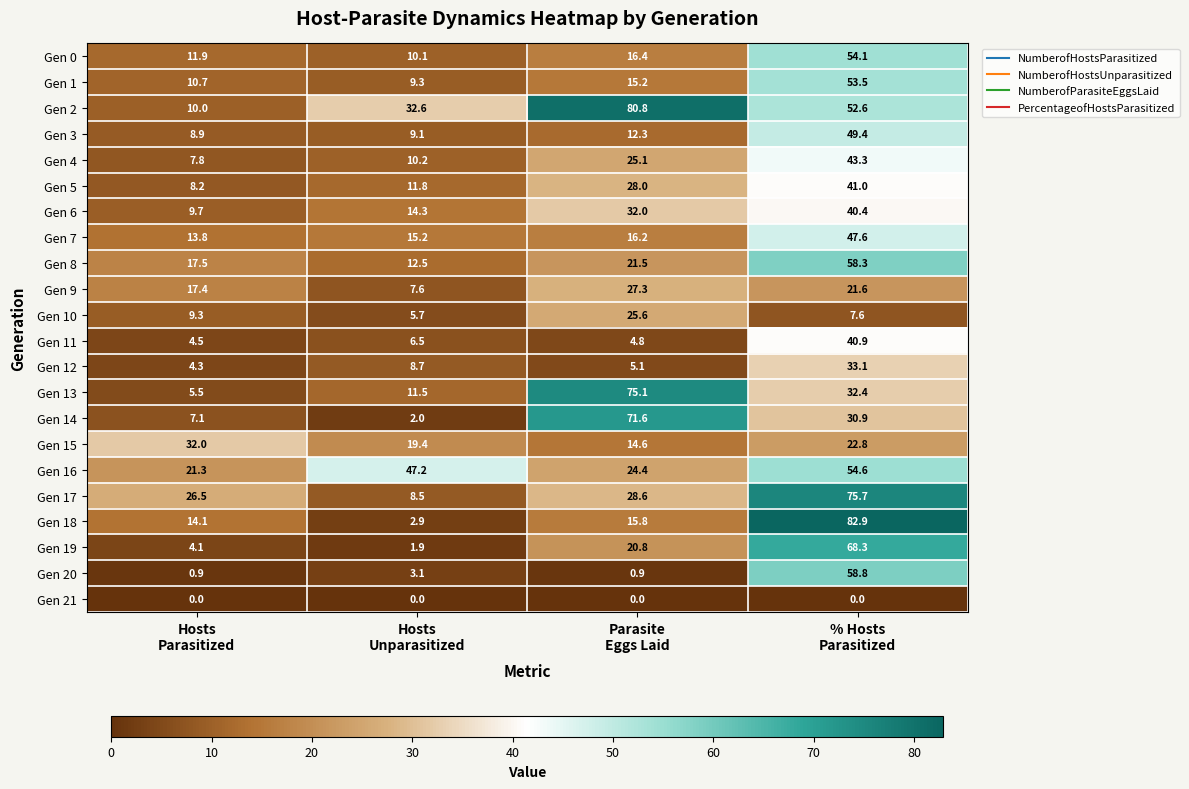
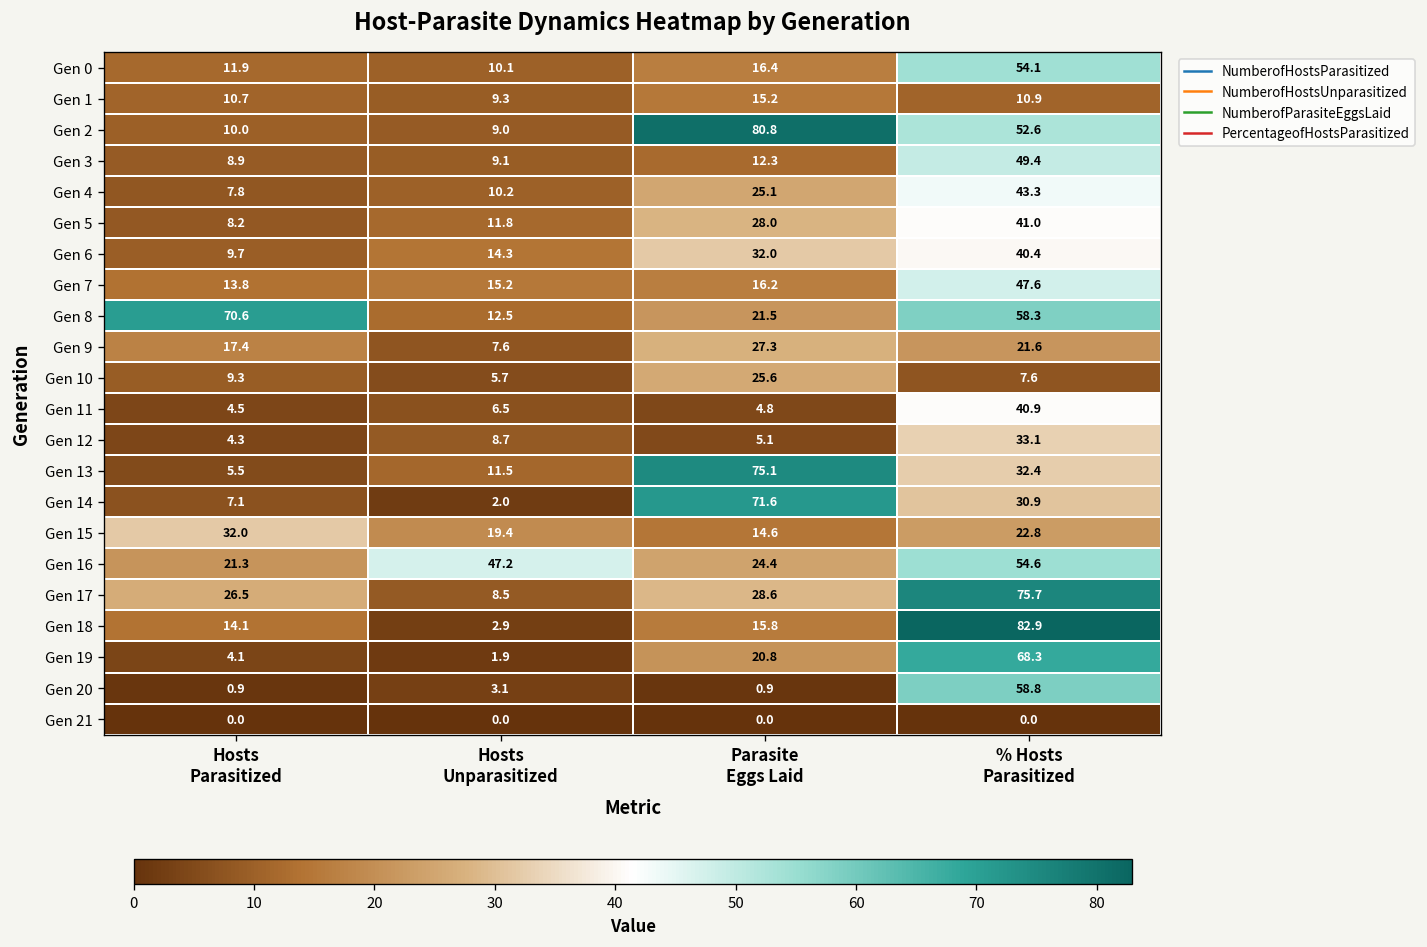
Gen 1, % Hosts Parasitized: 53.5 -> 10.9
Gen 2, Hosts Unparasitized: 32.6 -> 9.0
Gen 8, Hosts Parasitized: 17.5 -> 70.6
